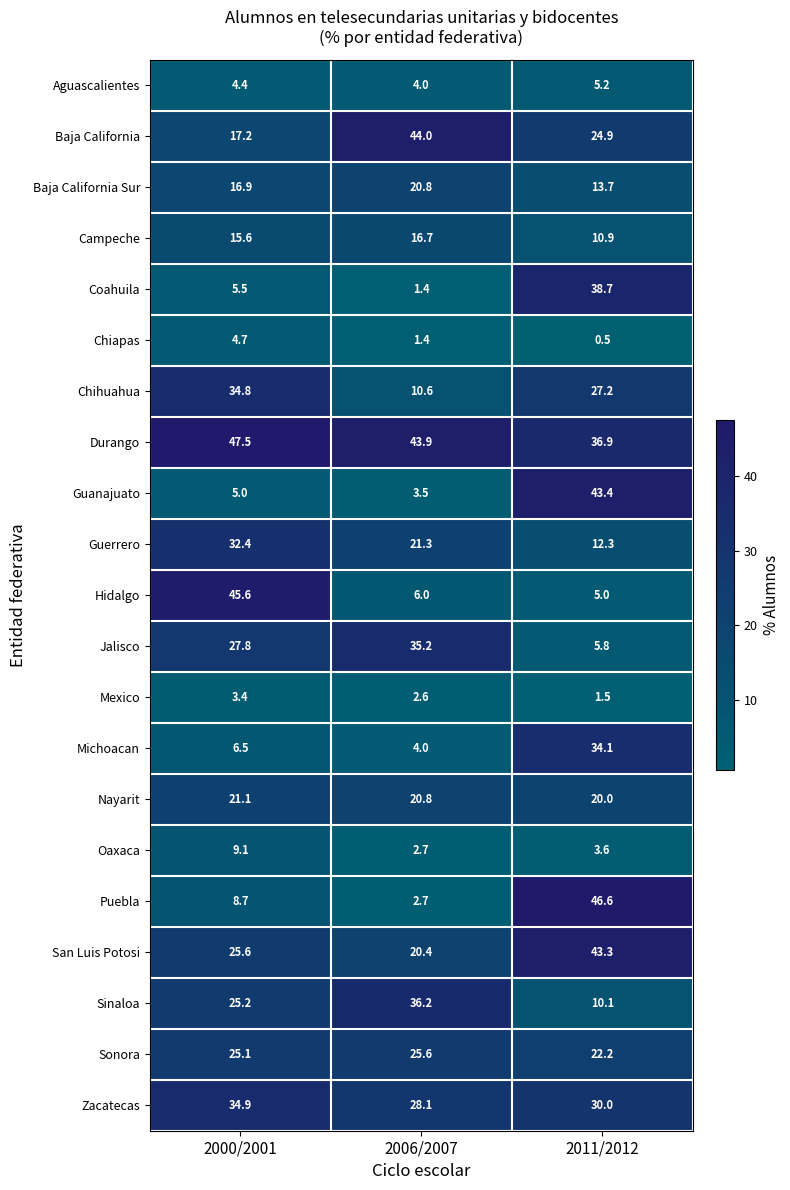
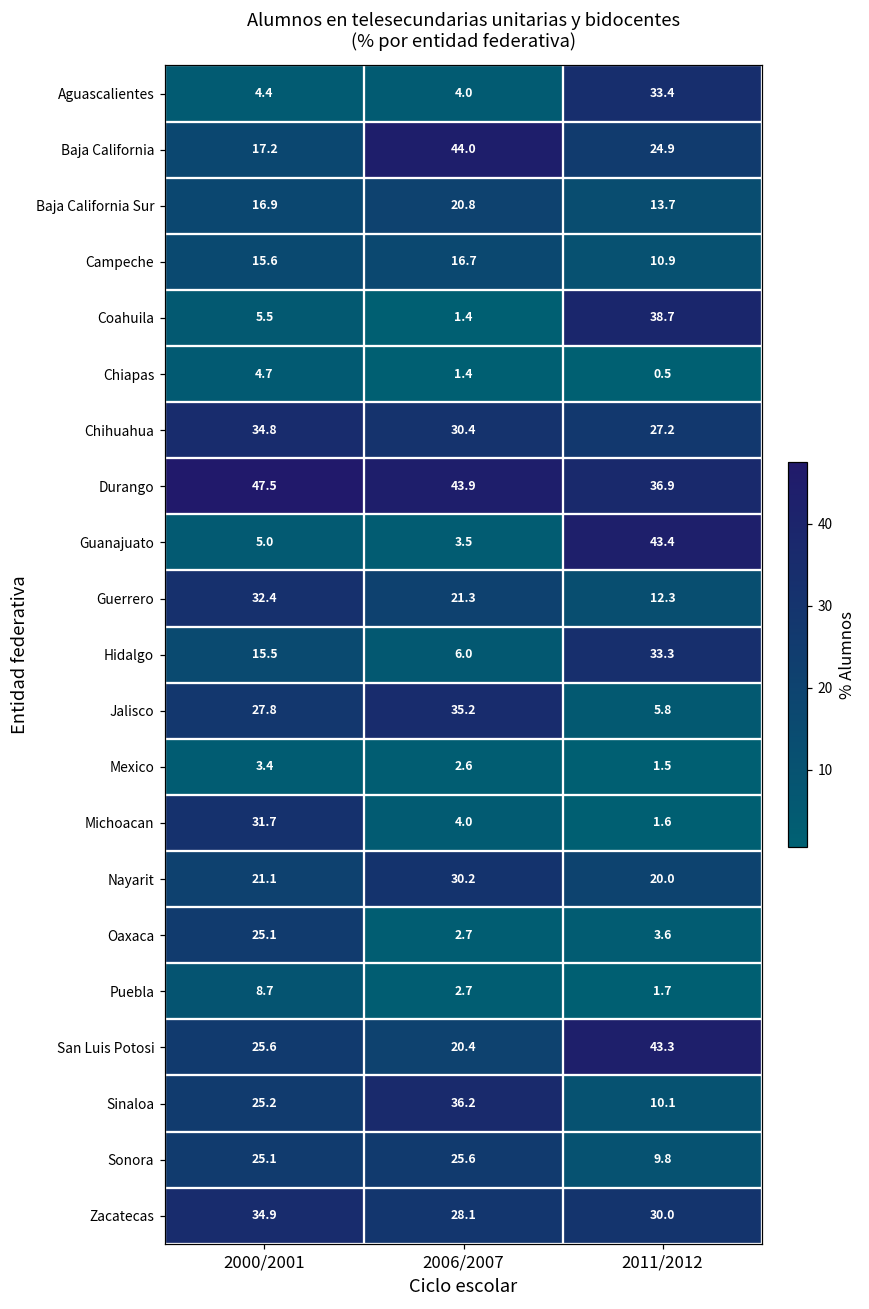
Aguascalientes, 2011/2012: 5.2 -> 33.4
Chihuahua, 2006/2007: 10.6 -> 30.4
Hidalgo, 2000/2001: 45.6 -> 15.5
Hidalgo, 2011/2012: 5.0 -> 33.3
Michoacan, 2000/2001: 6.5 -> 31.7
Michoacan, 2011/2012: 34.1 -> 1.6
Nayarit, 2006/2007: 20.8 -> 30.2
Oaxaca, 2000/2001: 9.1 -> 25.1
Puebla, 2011/2012: 46.6 -> 1.7
Sonora, 2011/2012: 22.2 -> 9.8
